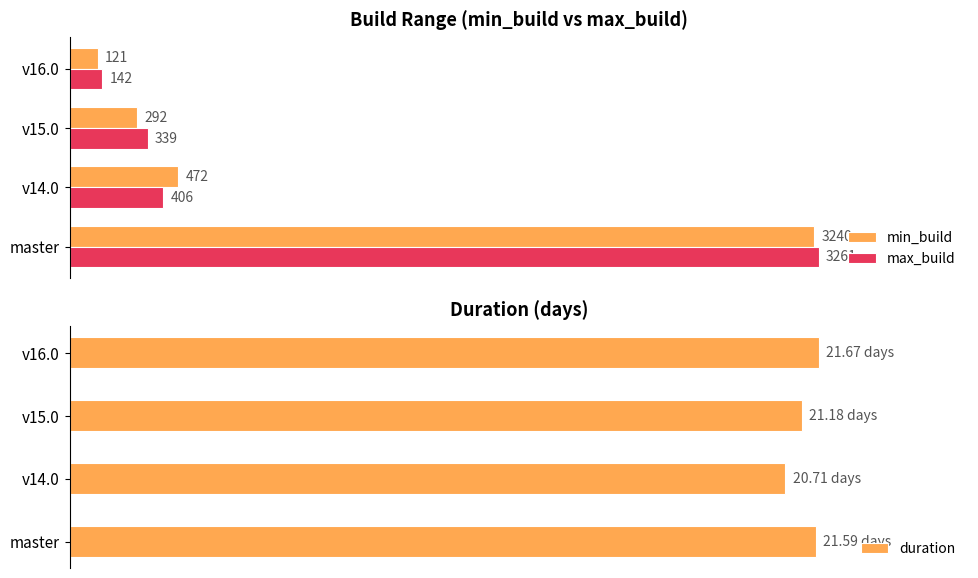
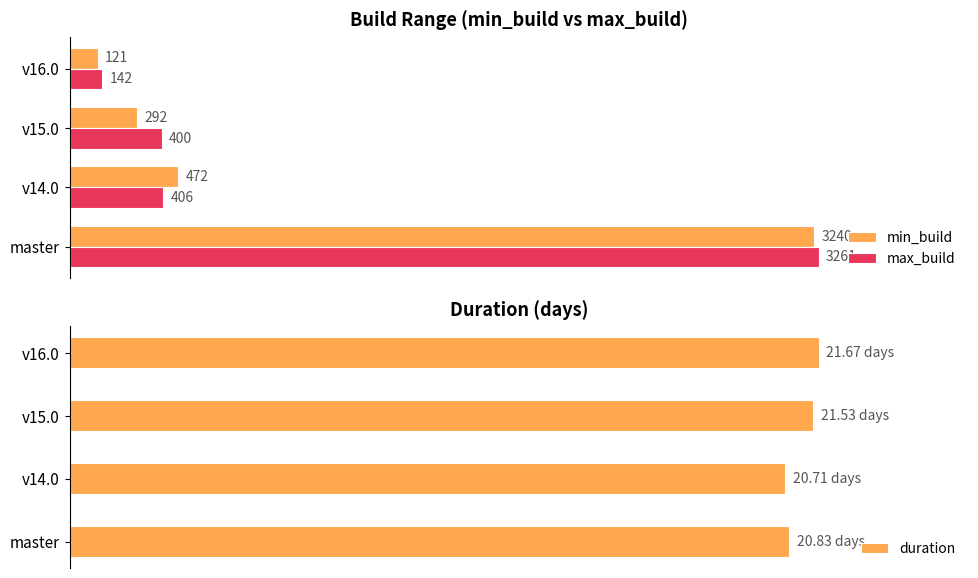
Build Range (min_build vs max_build), max_build, v15.0: 339 -> 400
Duration (days), v15.0: 21.18 -> 21.53
Duration (days), master: 21.59 -> 20.83
